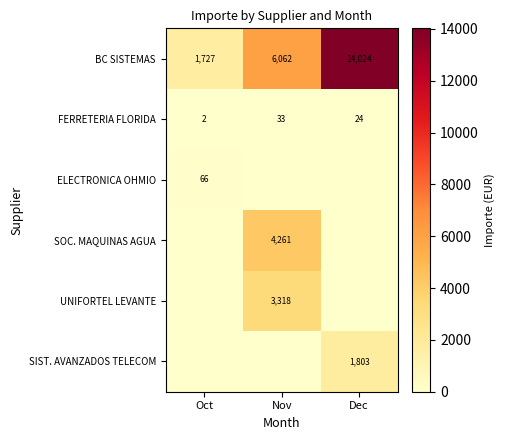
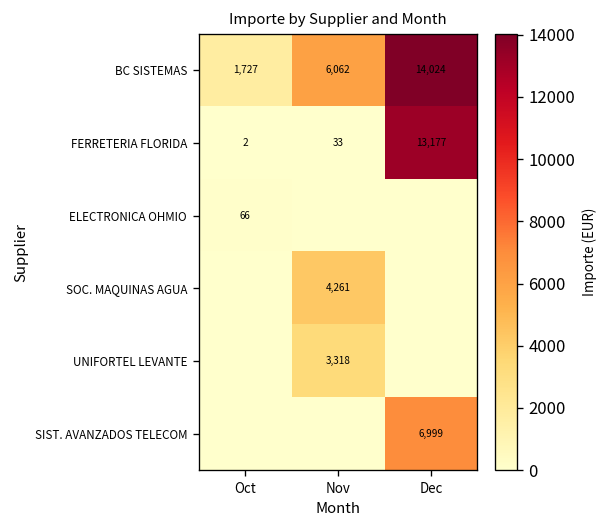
FERRETERIA FLORIDA, Dec: 24 -> 13,177
SIST. AVANZADOS TELECOM, Dec: 1,803 -> 6,999
